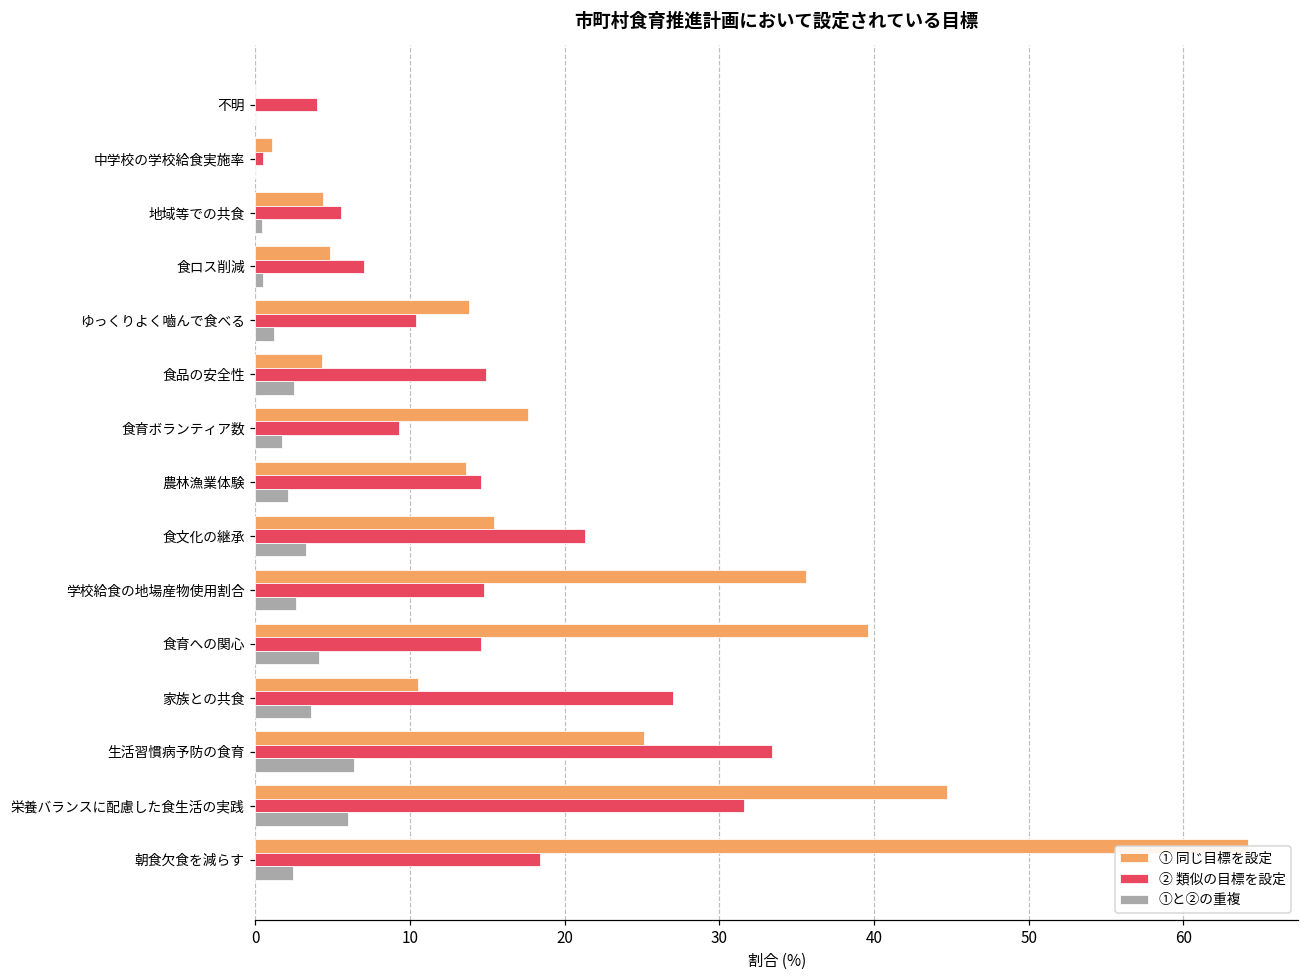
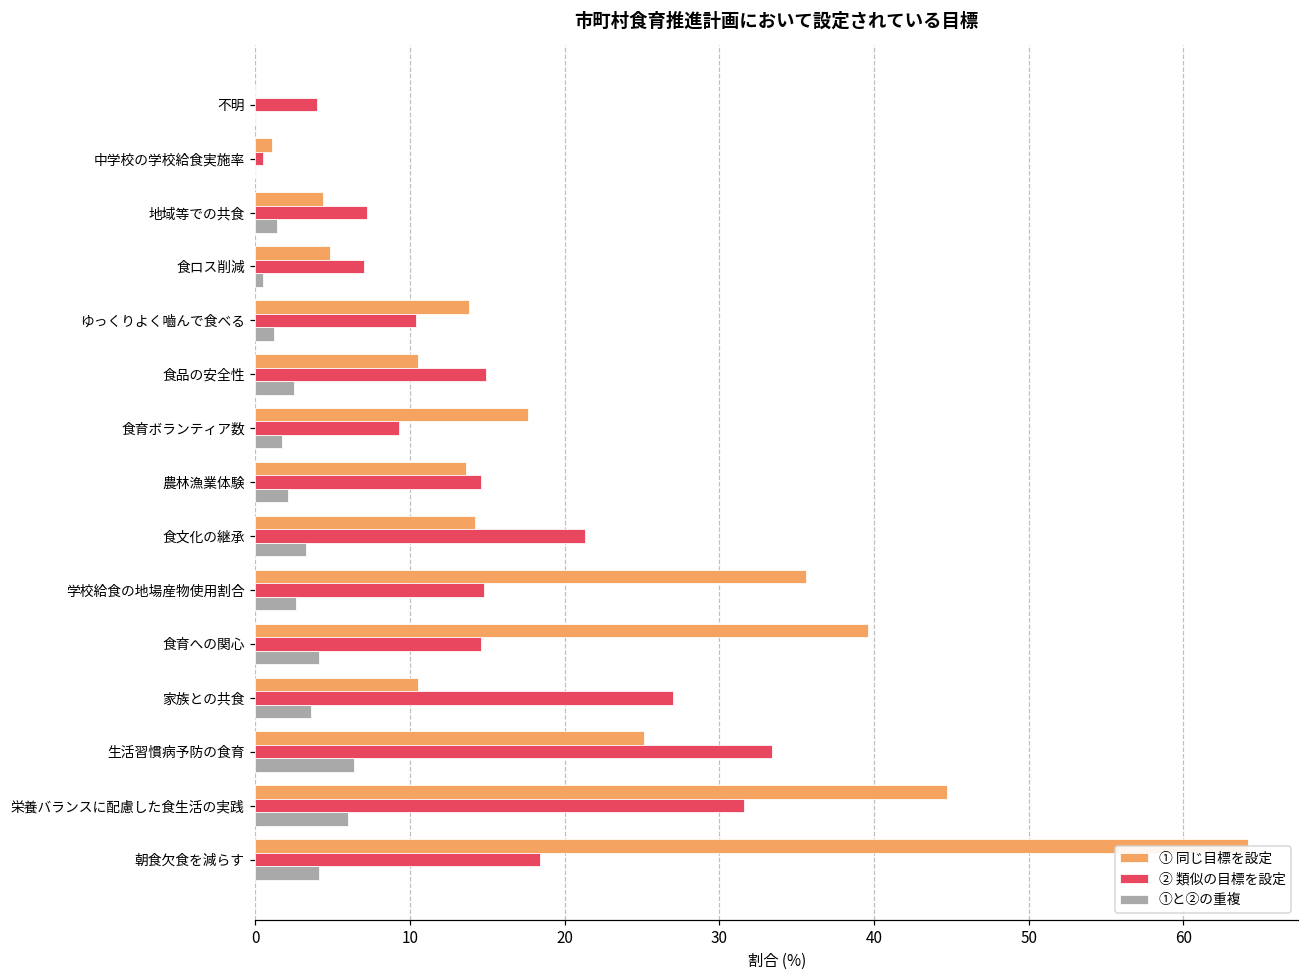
② 類似の目標を設定, 地域等での共食: 5.5 -> 7.2
①と②の重複, 地域等での共食: 0.4 -> 1.4
① 同じ目標を設定, 食品の安全性: 4.3 -> 10.5
① 同じ目標を設定, 食文化の継承: 15.4 -> 14.2
①と②の重複, 朝食欠食を減らす: 2.4 -> 4.1
